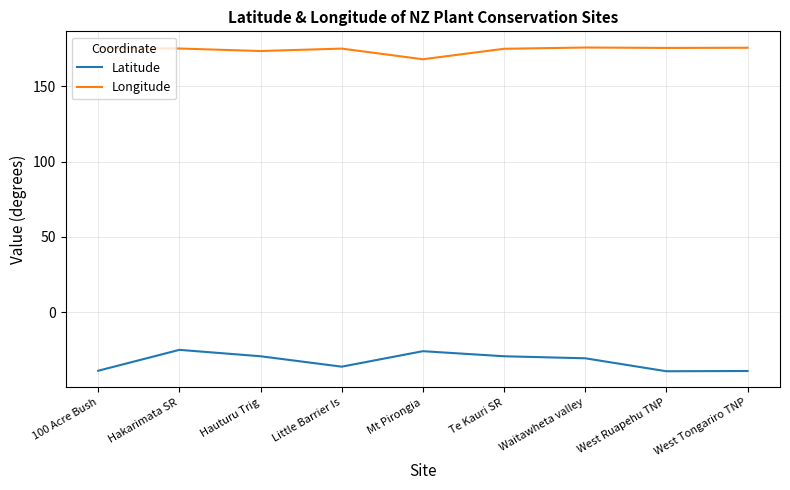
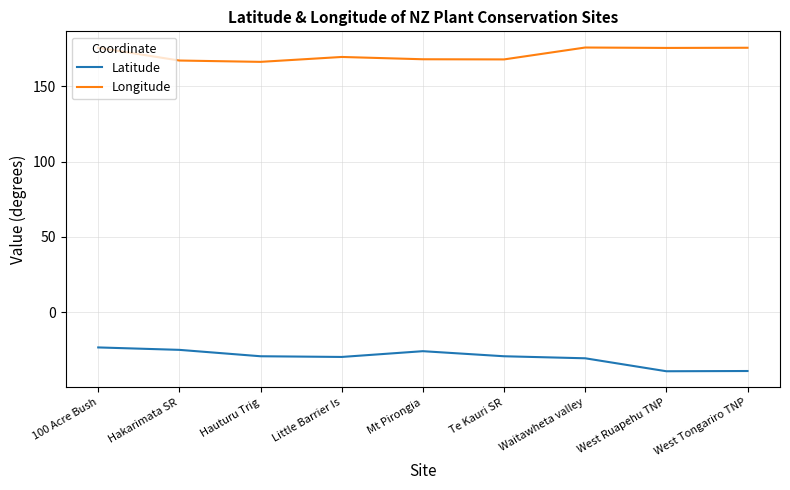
Latitude, 100 Acre Bush: -39 -> -23
Longitude, Hakarimata SR: 175 -> 167
Longitude, Hauturu Trig: 173 -> 166
Latitude, Little Barrier Is: -36 -> -30
Longitude, Little Barrier Is: 175 -> 170
Longitude, Te Kauri SR: 175 -> 168
